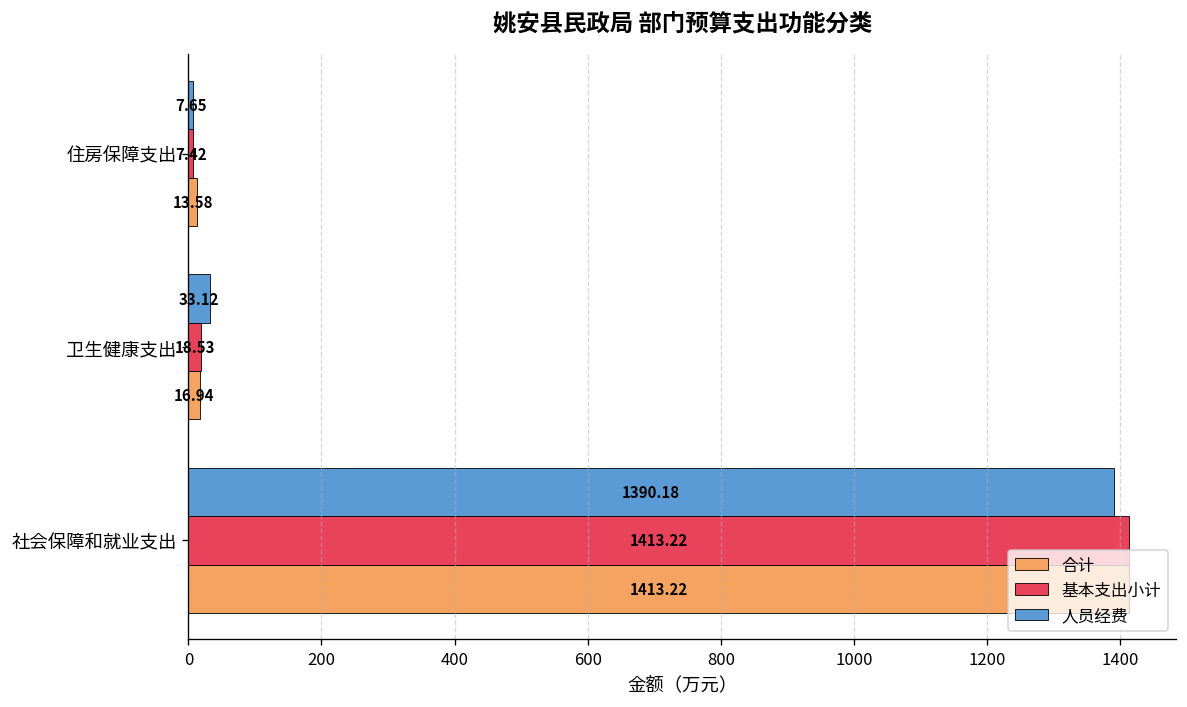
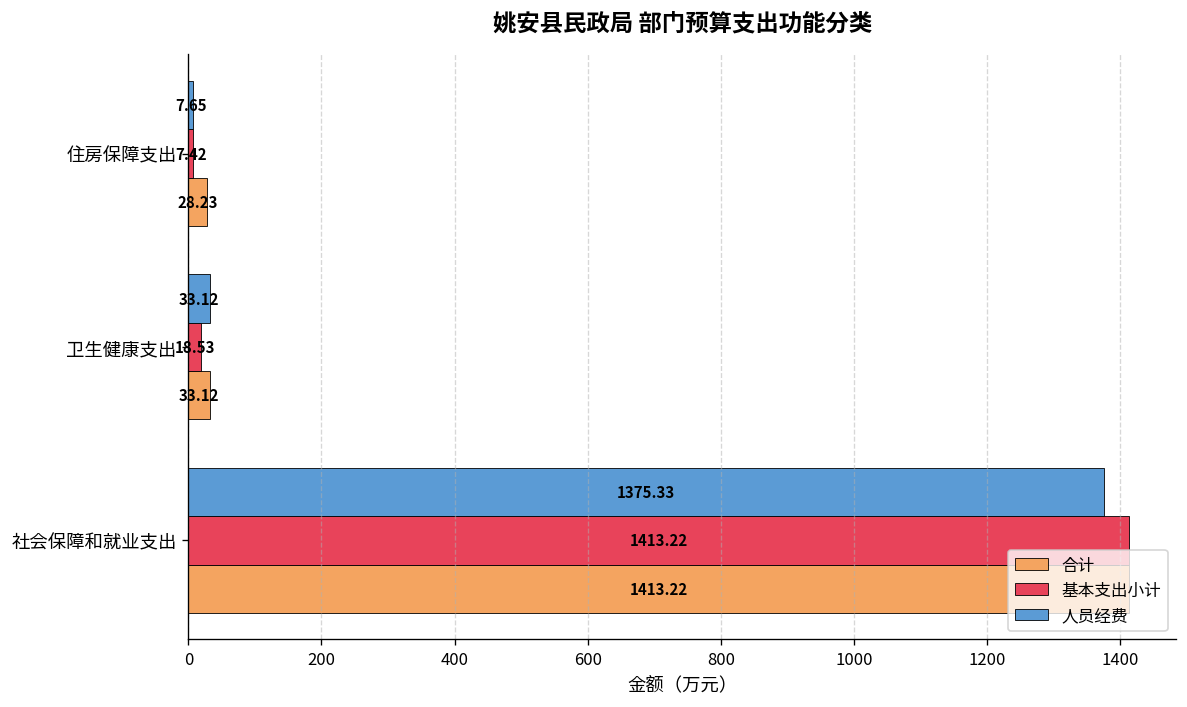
合计, 住房保障支出: 13.58 -> 28.23
合计, 卫生健康支出: 16.94 -> 33.12
人员经费, 社会保障和就业支出: 1390.18 -> 1375.33
